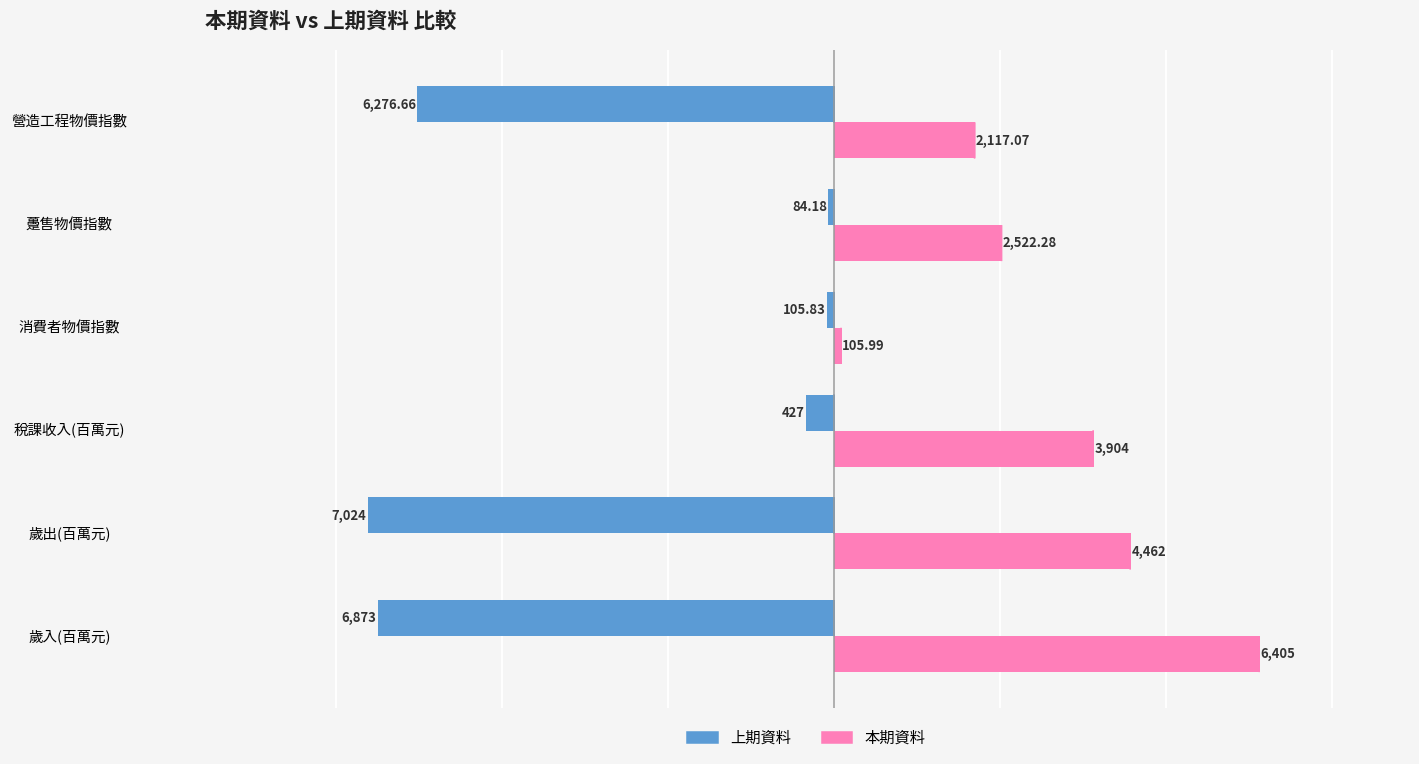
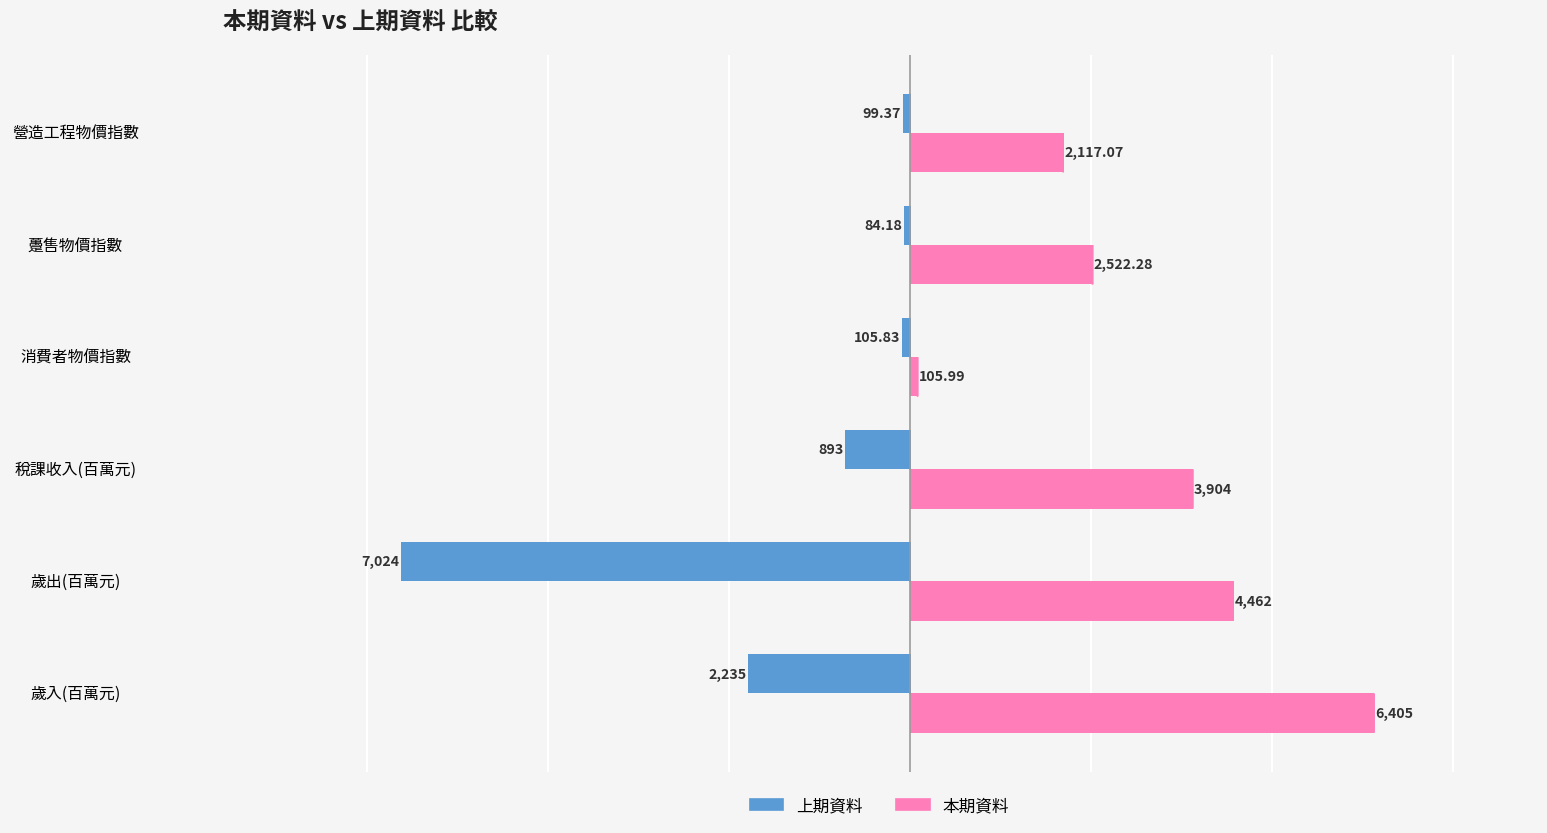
上期資料, 營造工程物價指數: 6,276.66 -> 99.37
上期資料, 稅課收入(百萬元): 427 -> 893
上期資料, 歲入(百萬元): 6,873 -> 2,235
